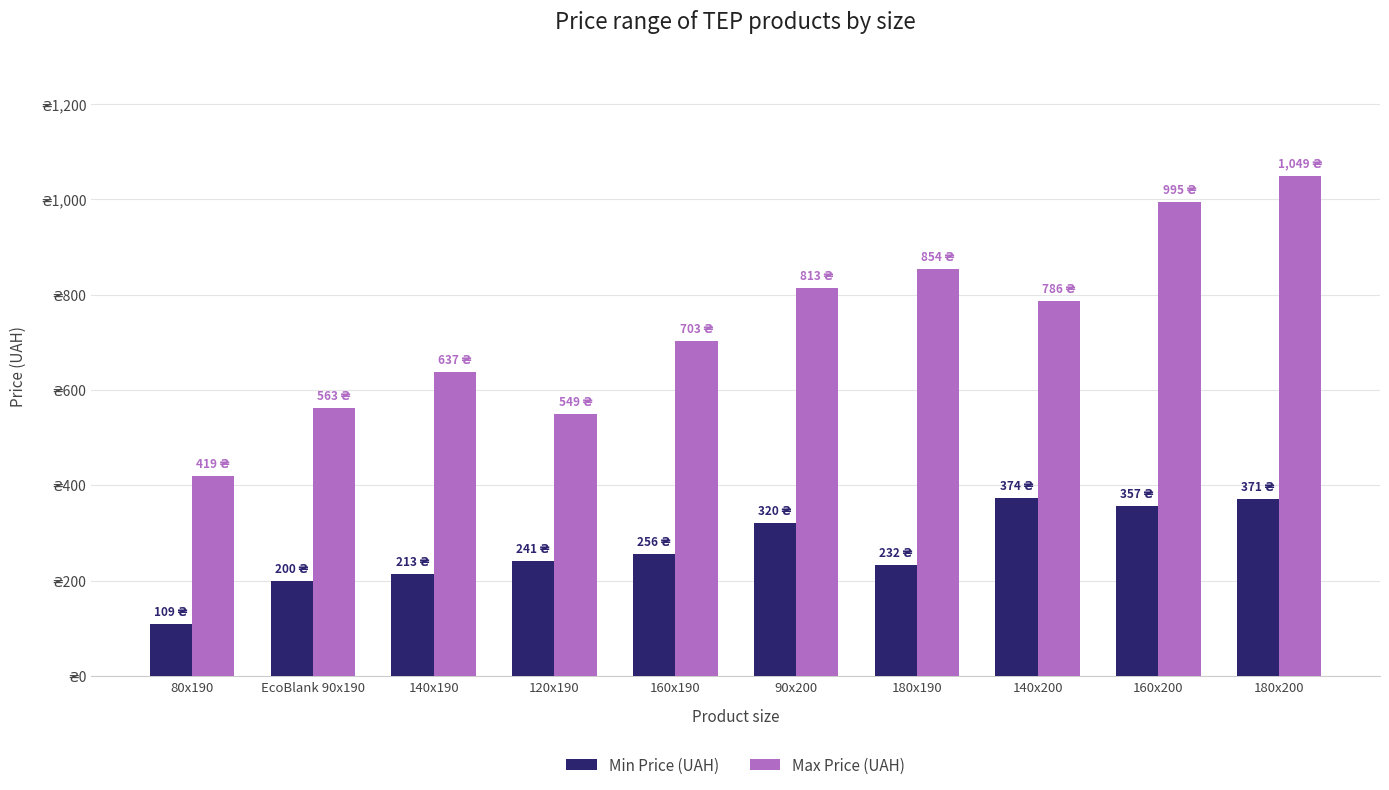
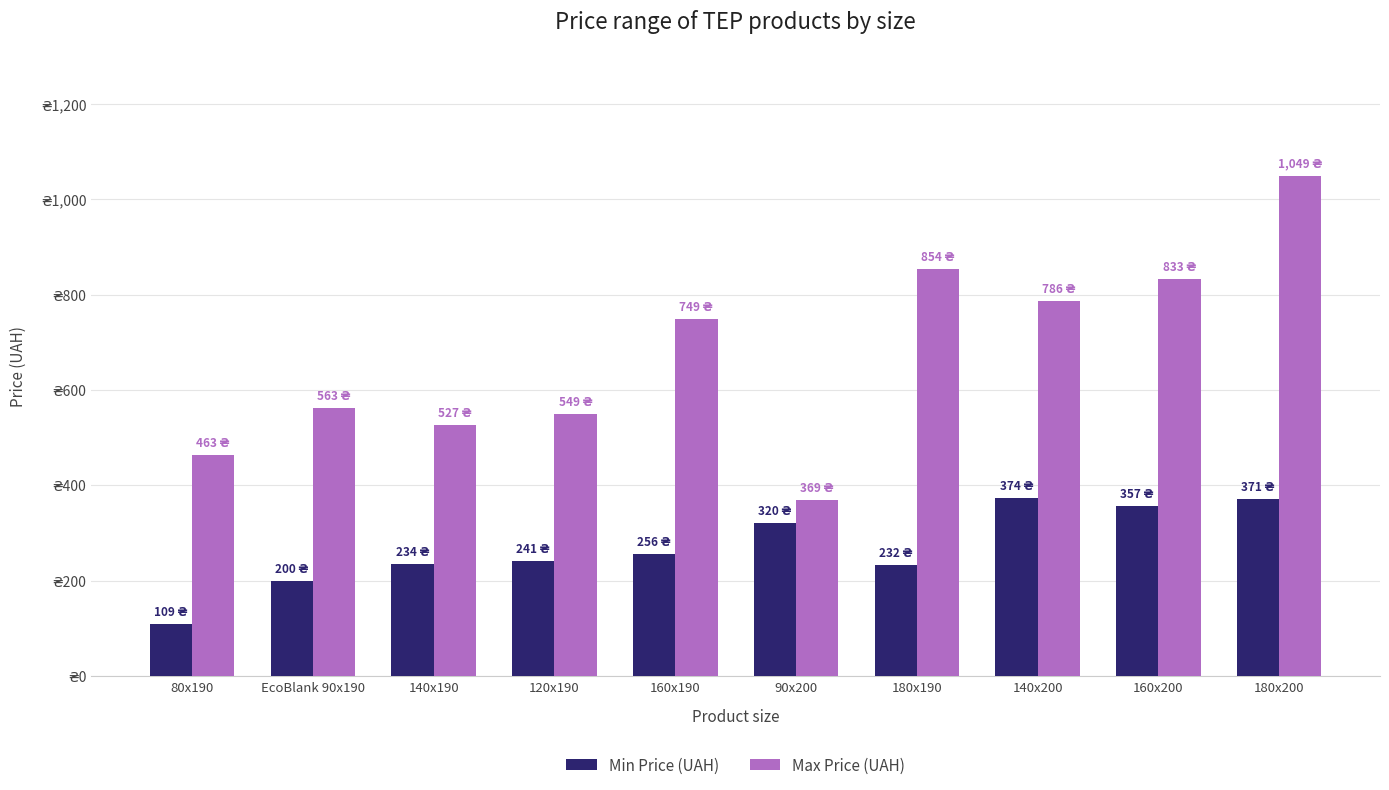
Max Price (UAH), 80x190: 419 -> 463
Min Price (UAH), 140x190: 213 -> 234
Max Price (UAH), 140x190: 637 -> 527
Max Price (UAH), 160x190: 703 -> 749
Max Price (UAH), 90x200: 813 -> 369
Max Price (UAH), 160x200: 995 -> 833
